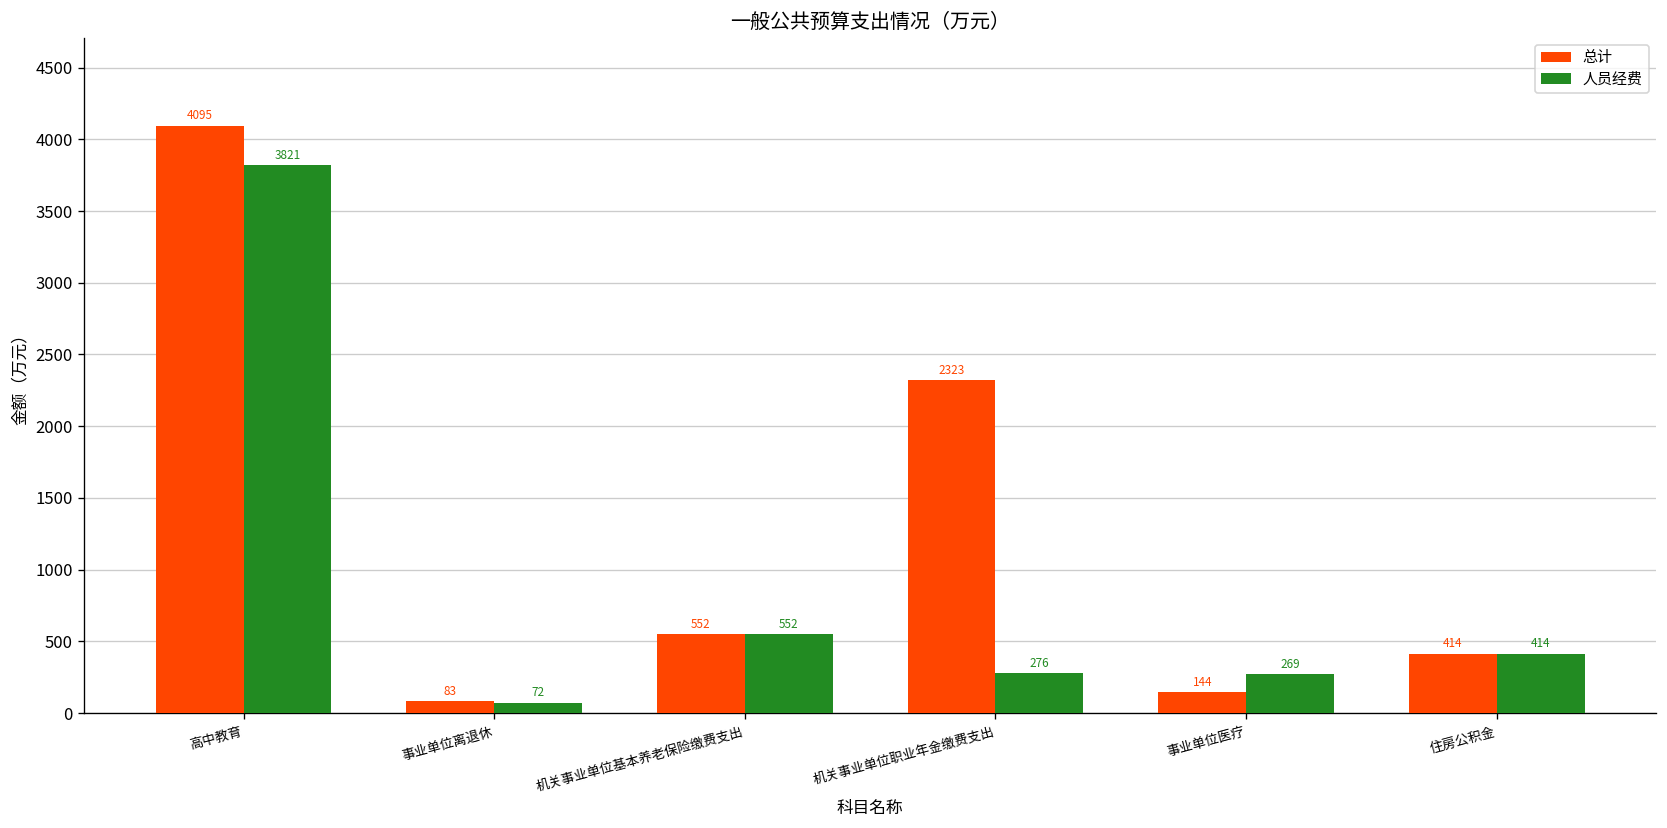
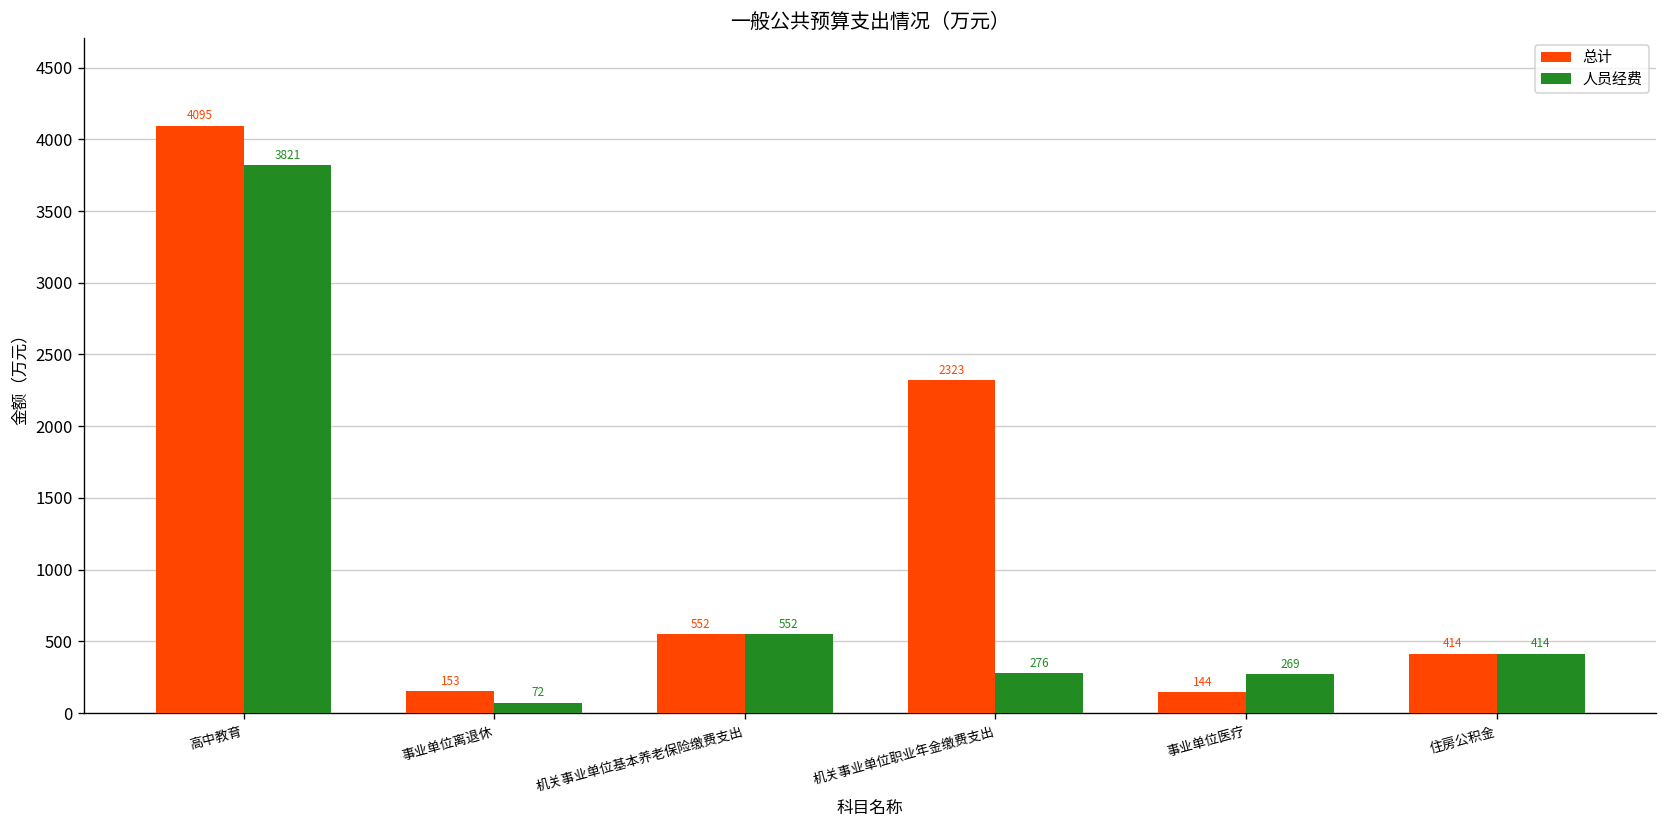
总计, 事业单位离退休: 83 -> 153
